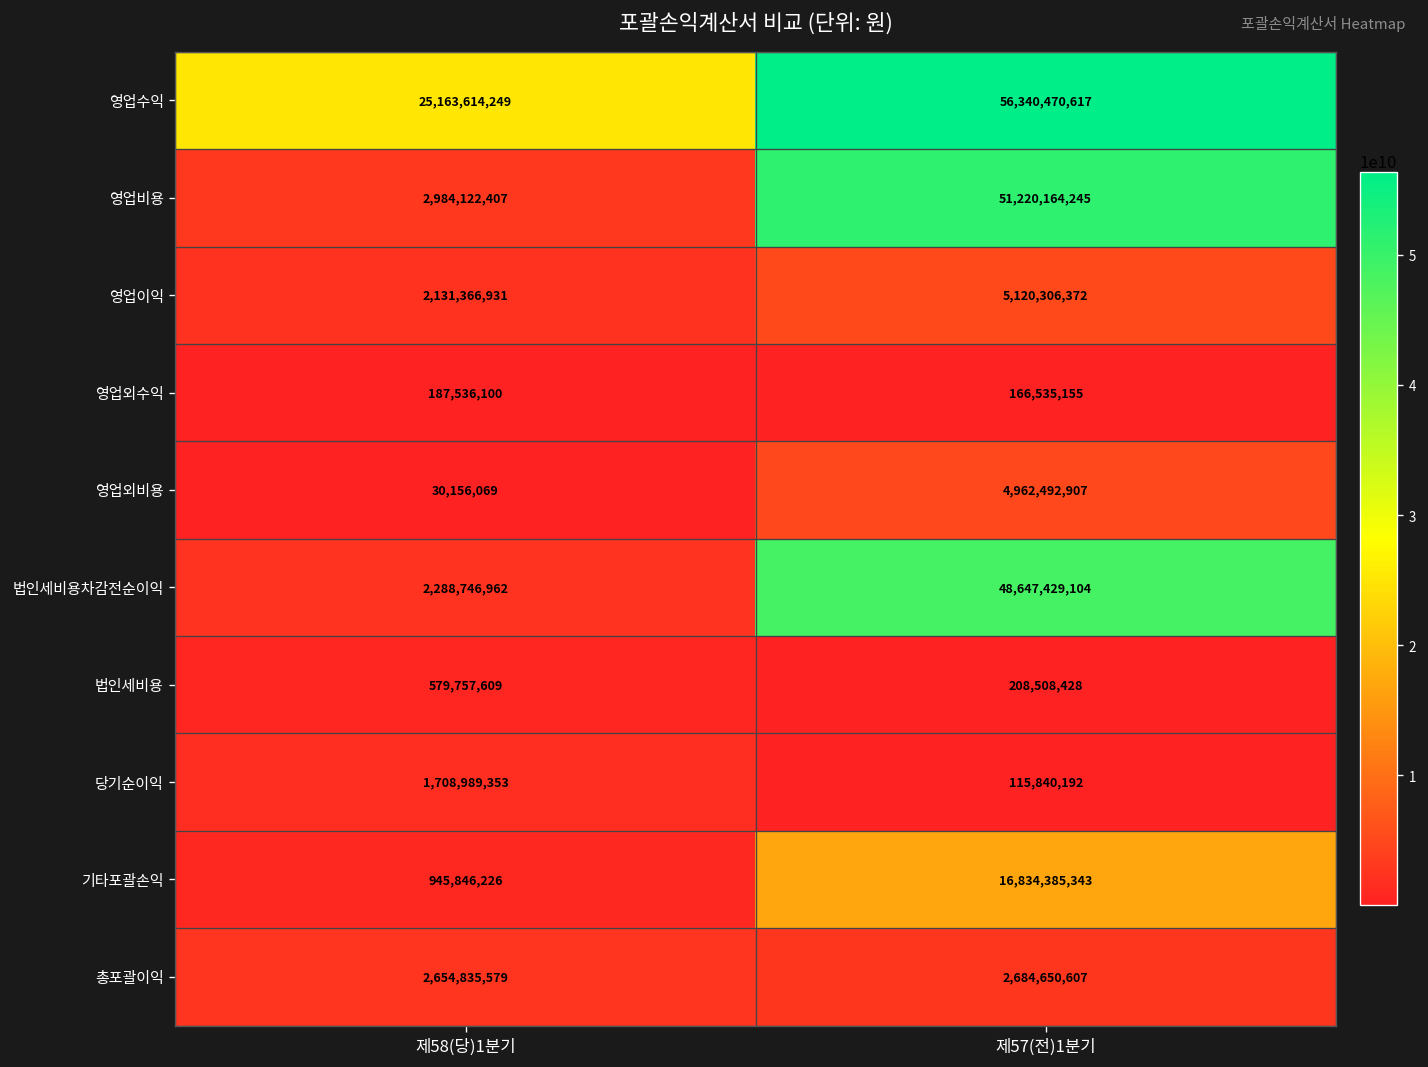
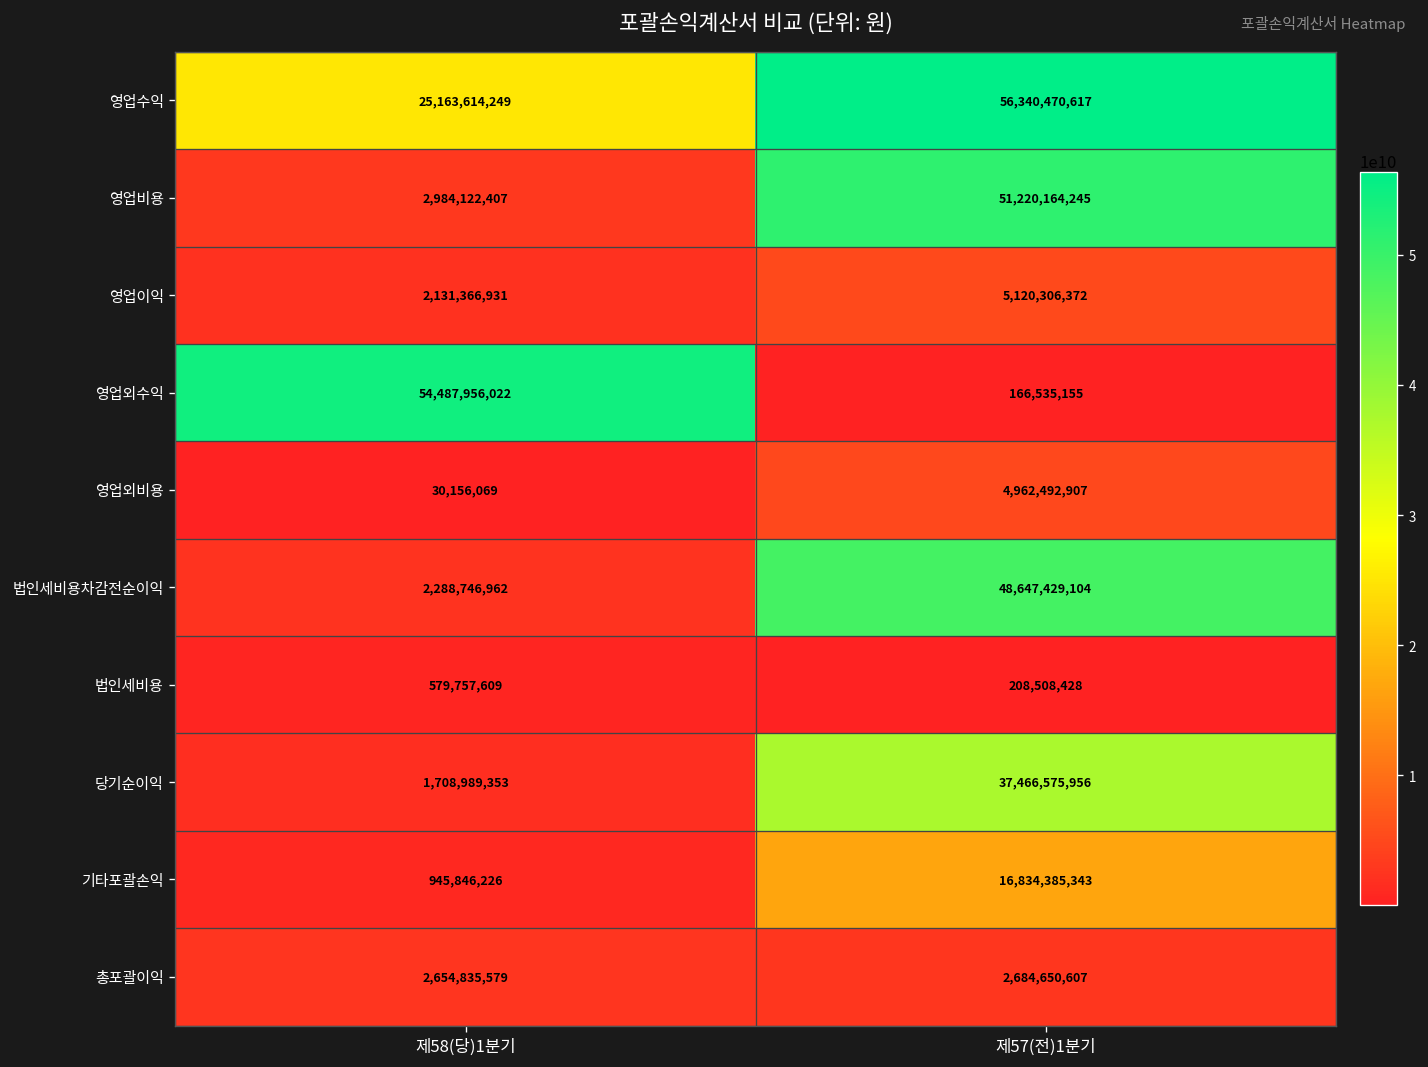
영업외수익, 제58(당)1분기: 187,536,100 -> 54,487,956,022
당기순이익, 제57(전)1분기: 115,840,192 -> 37,466,575,956
